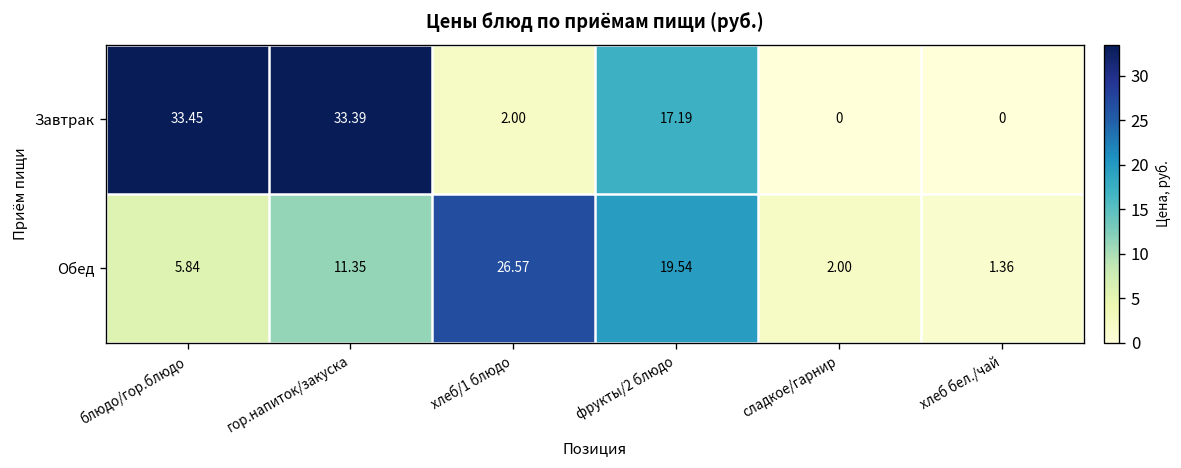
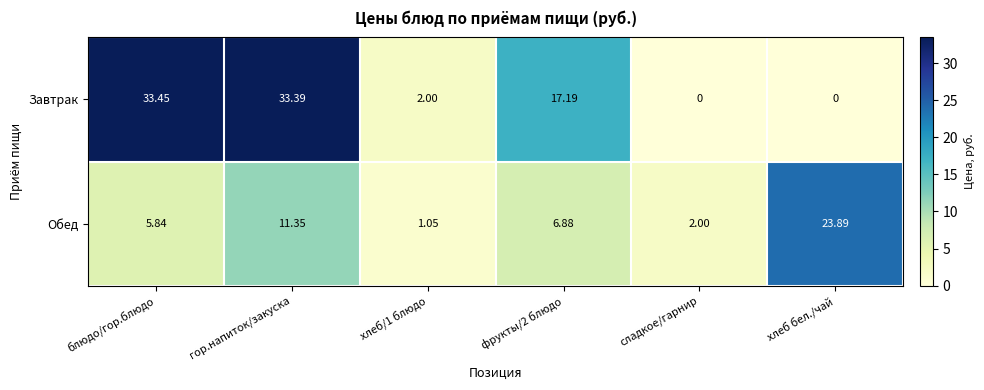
Обед, хлеб/1 блюдо: 26.57 -> 1.05
Обед, фрукты/2 блюдо: 19.54 -> 6.88
Обед, хлеб бел./чай: 1.36 -> 23.89
